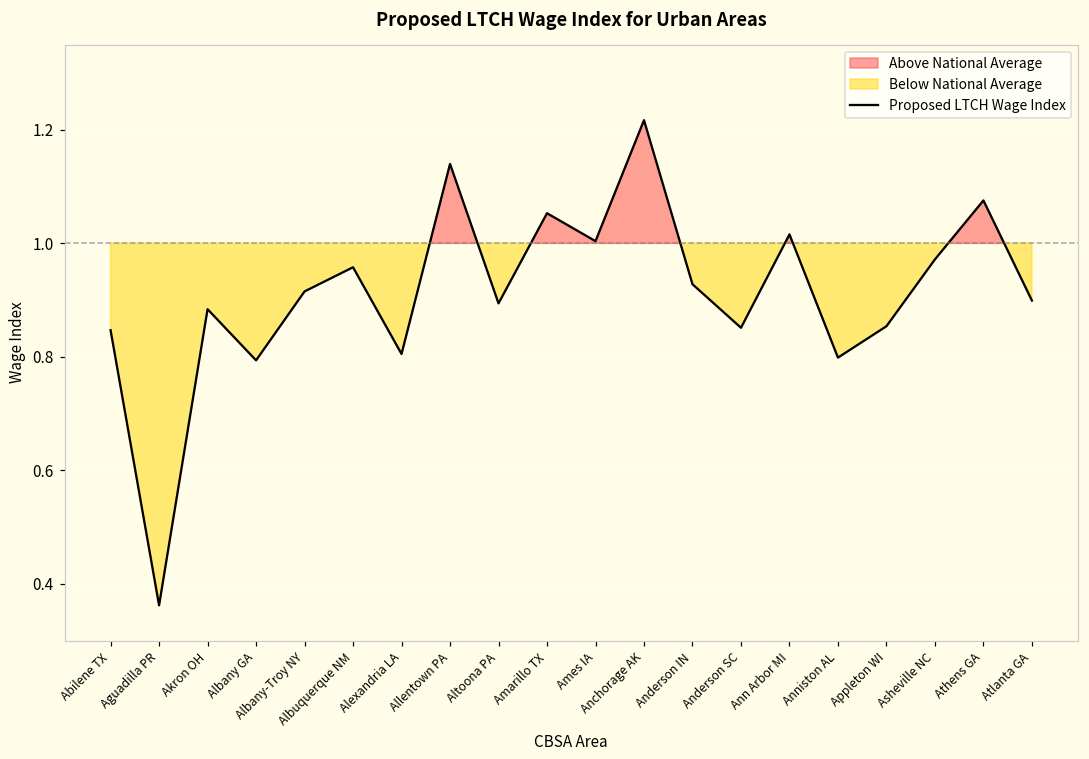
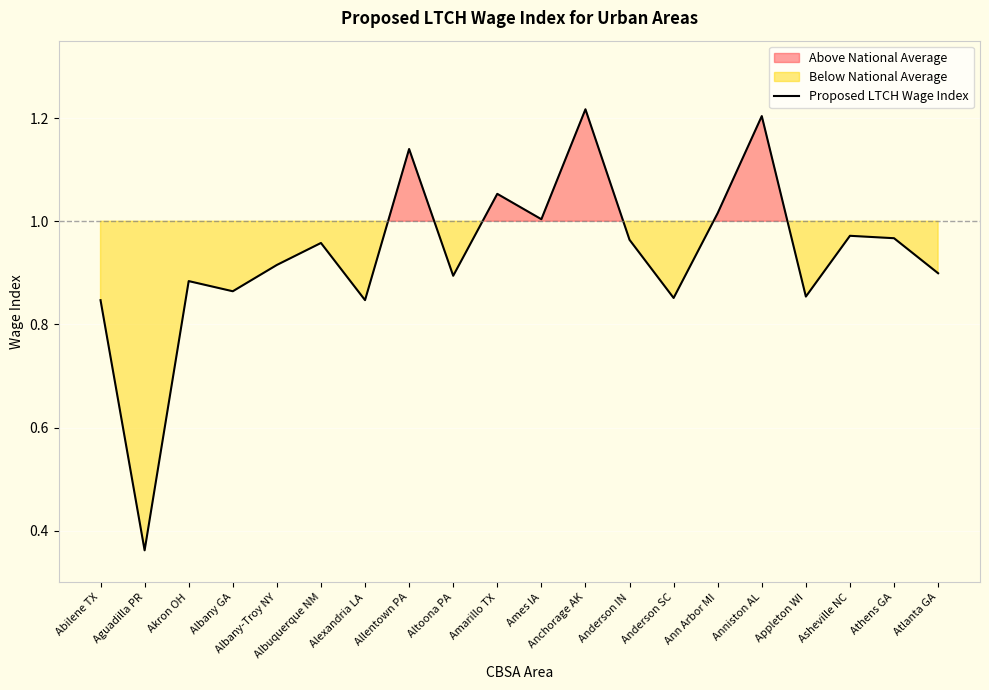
Albany GA: 0.79 -> 0.86
Alexandria LA: 0.81 -> 0.85
Anderson IN: 0.93 -> 0.96
Anniston AL: 0.80 -> 1.20
Athens GA: 1.08 -> 0.97
